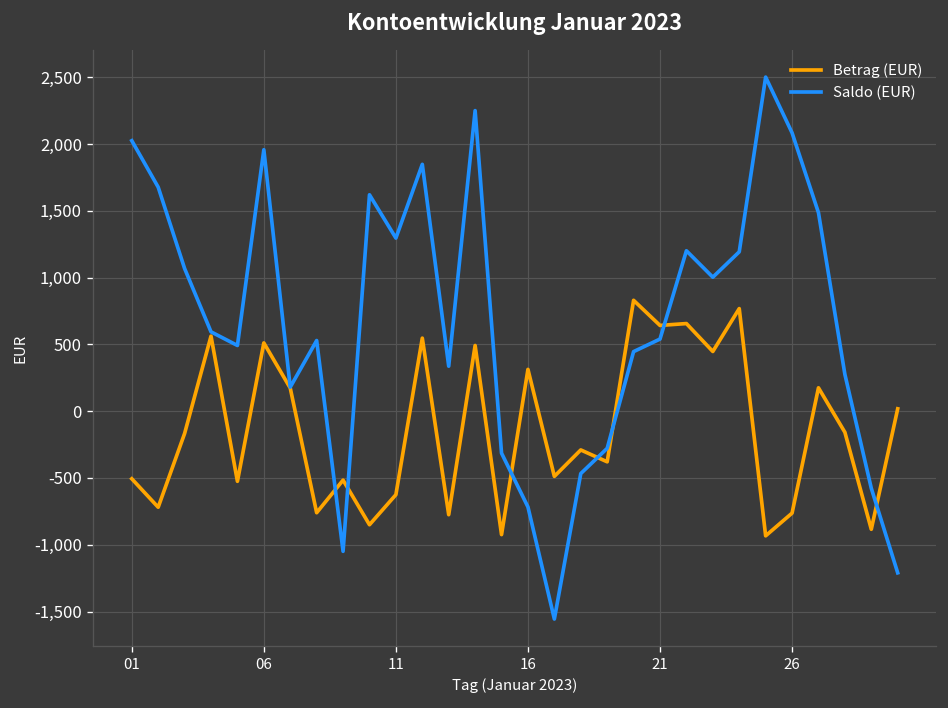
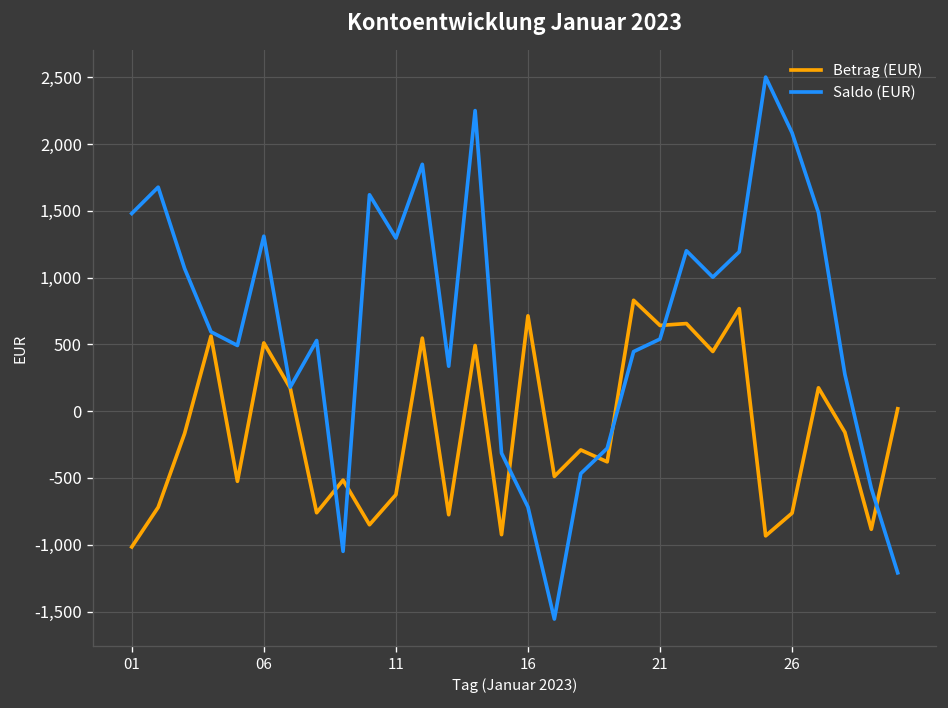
Betrag (EUR), 01: -510 -> -1,020
Saldo (EUR), 01: 2,030 -> 1,480
Saldo (EUR), 06: 1,960 -> 1,310
Betrag (EUR), 16: 310 -> 710
